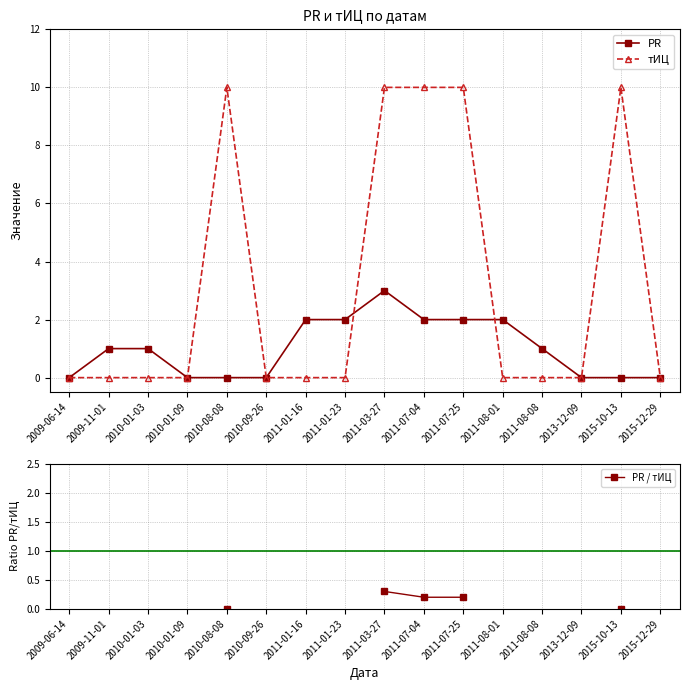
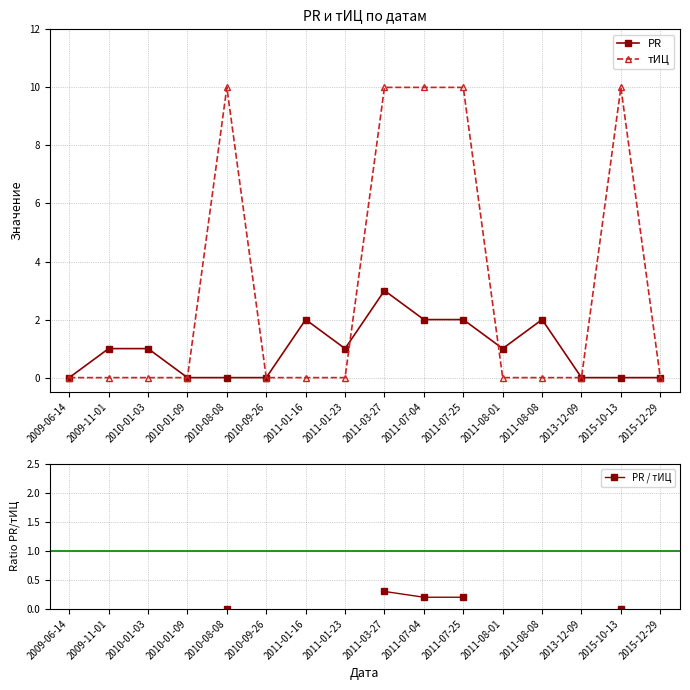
PR и тИЦ по датам, PR, 2011-01-23: 2 -> 1
PR и тИЦ по датам, PR, 2011-08-01: 2 -> 1
PR и тИЦ по датам, PR, 2011-08-08: 1 -> 2
